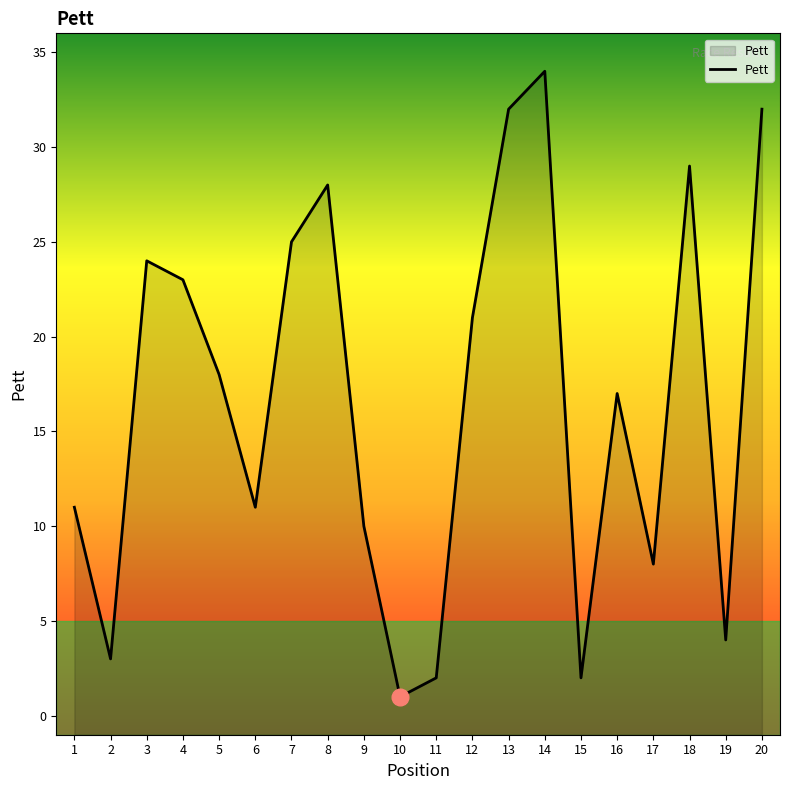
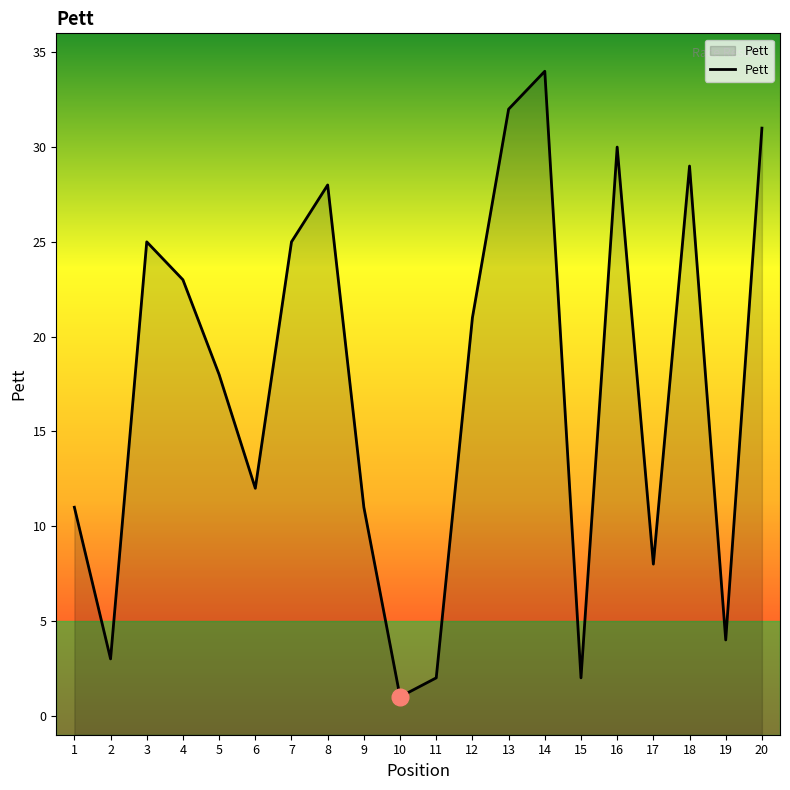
Pett, 3: 24 -> 25
Pett, 6: 11 -> 12
Pett, 9: 10 -> 11
Pett, 16: 17 -> 30
Pett, 20: 32 -> 31
